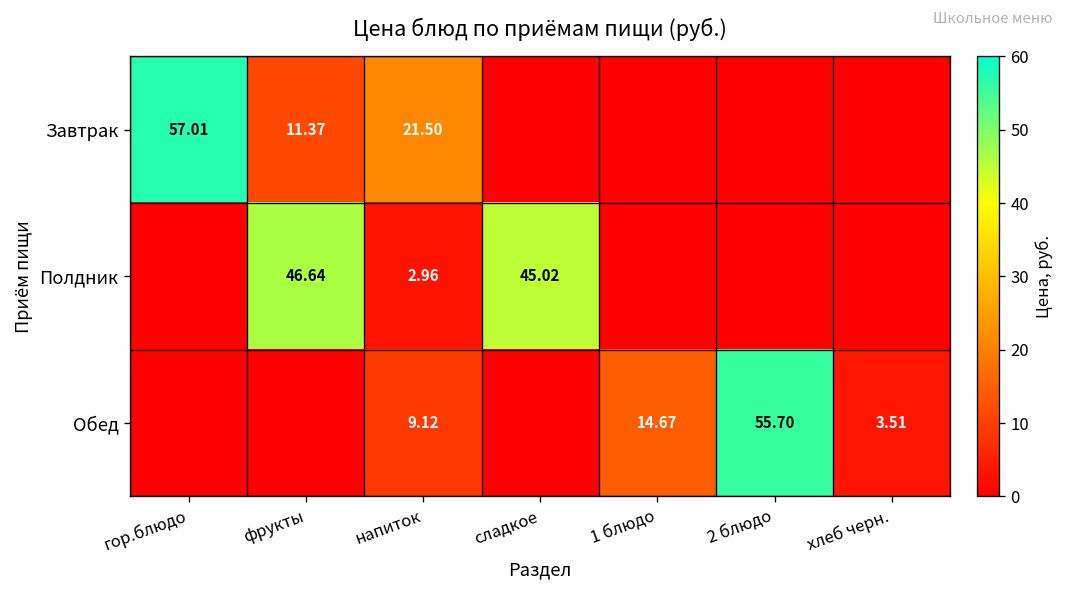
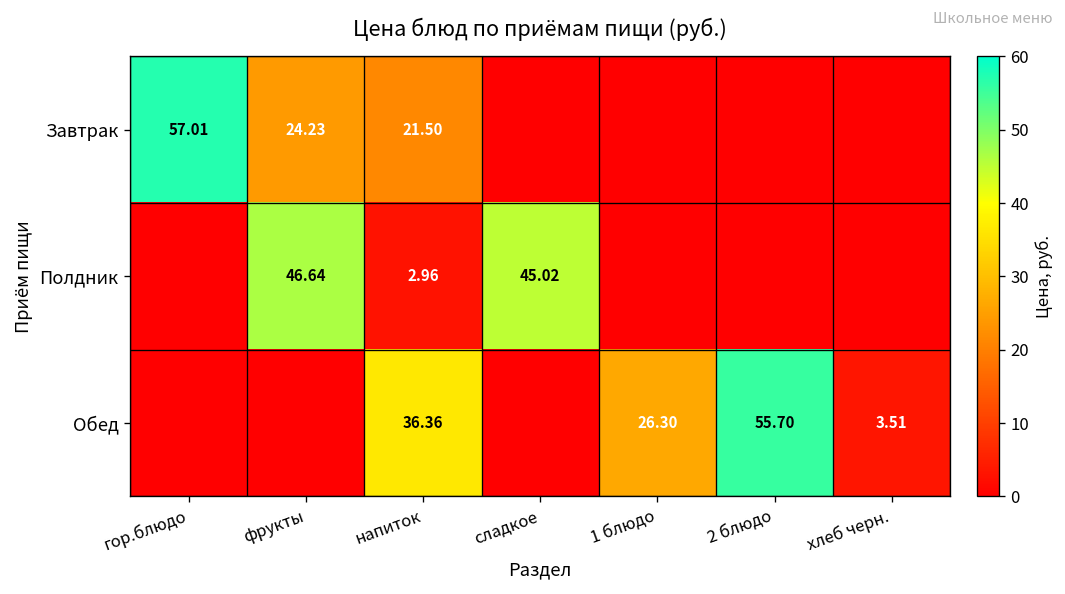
Завтрак, фрукты: 11.37 -> 24.23
Обед, напиток: 9.12 -> 36.36
Обед, 1 блюдо: 14.67 -> 26.30
